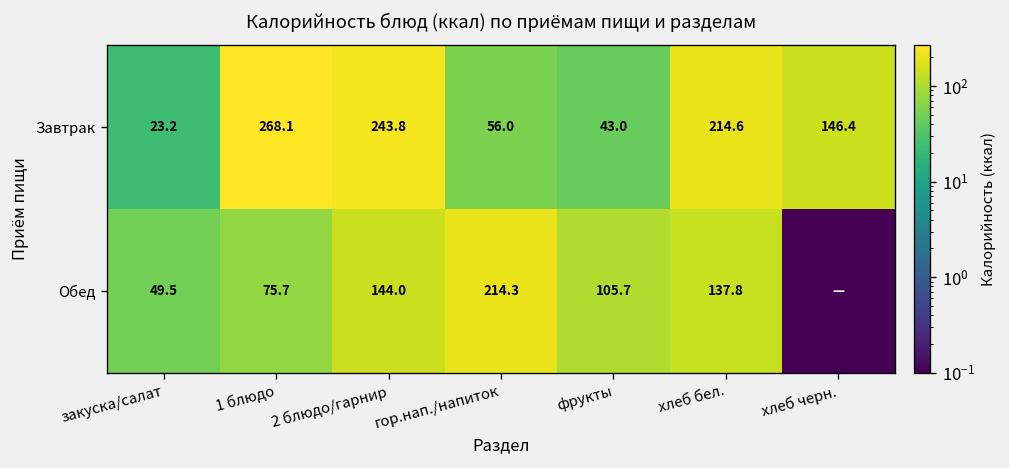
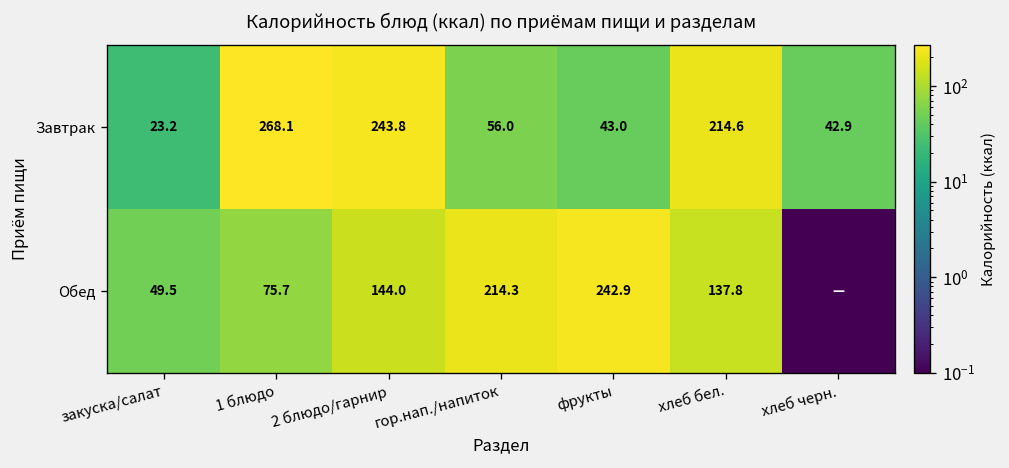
Завтрак, хлеб черн.: 146.4 -> 42.9
Обед, фрукты: 105.7 -> 242.9
